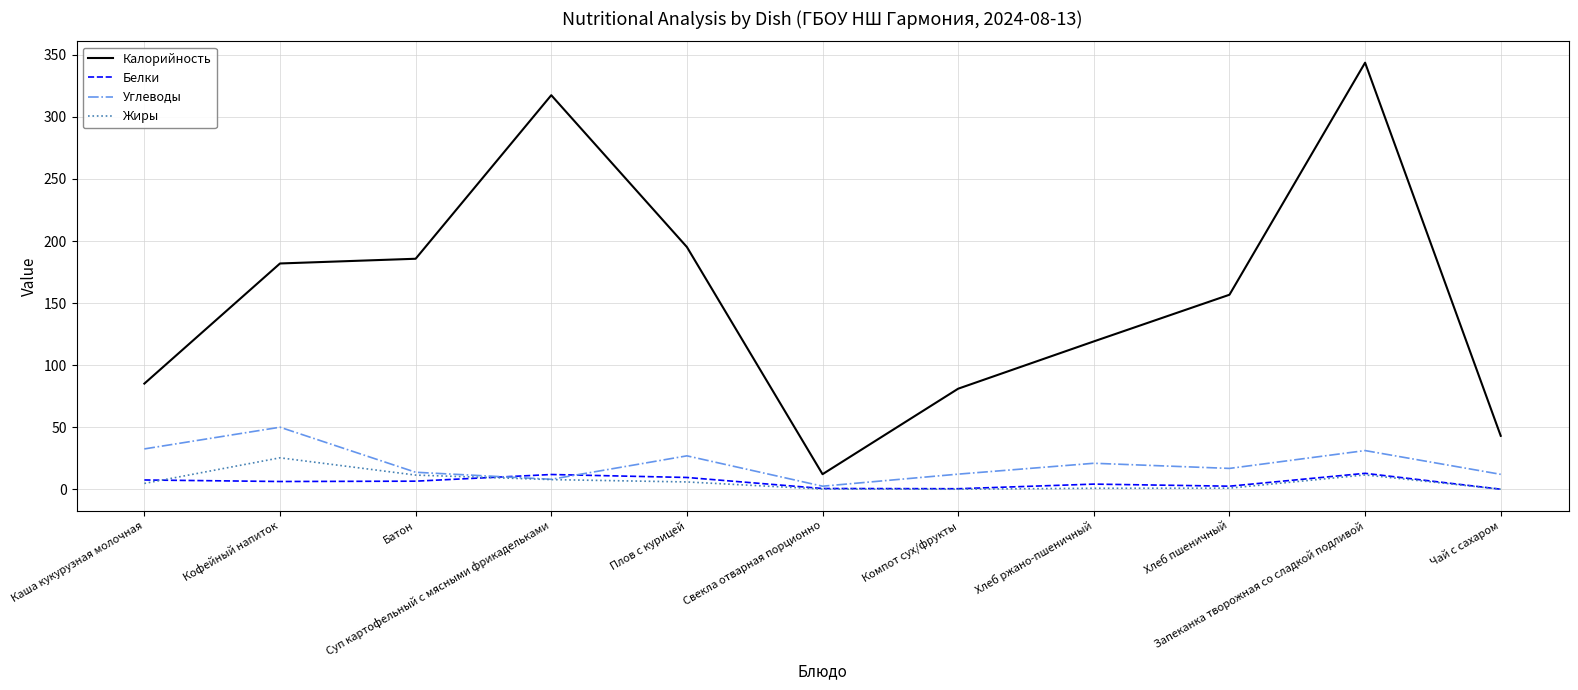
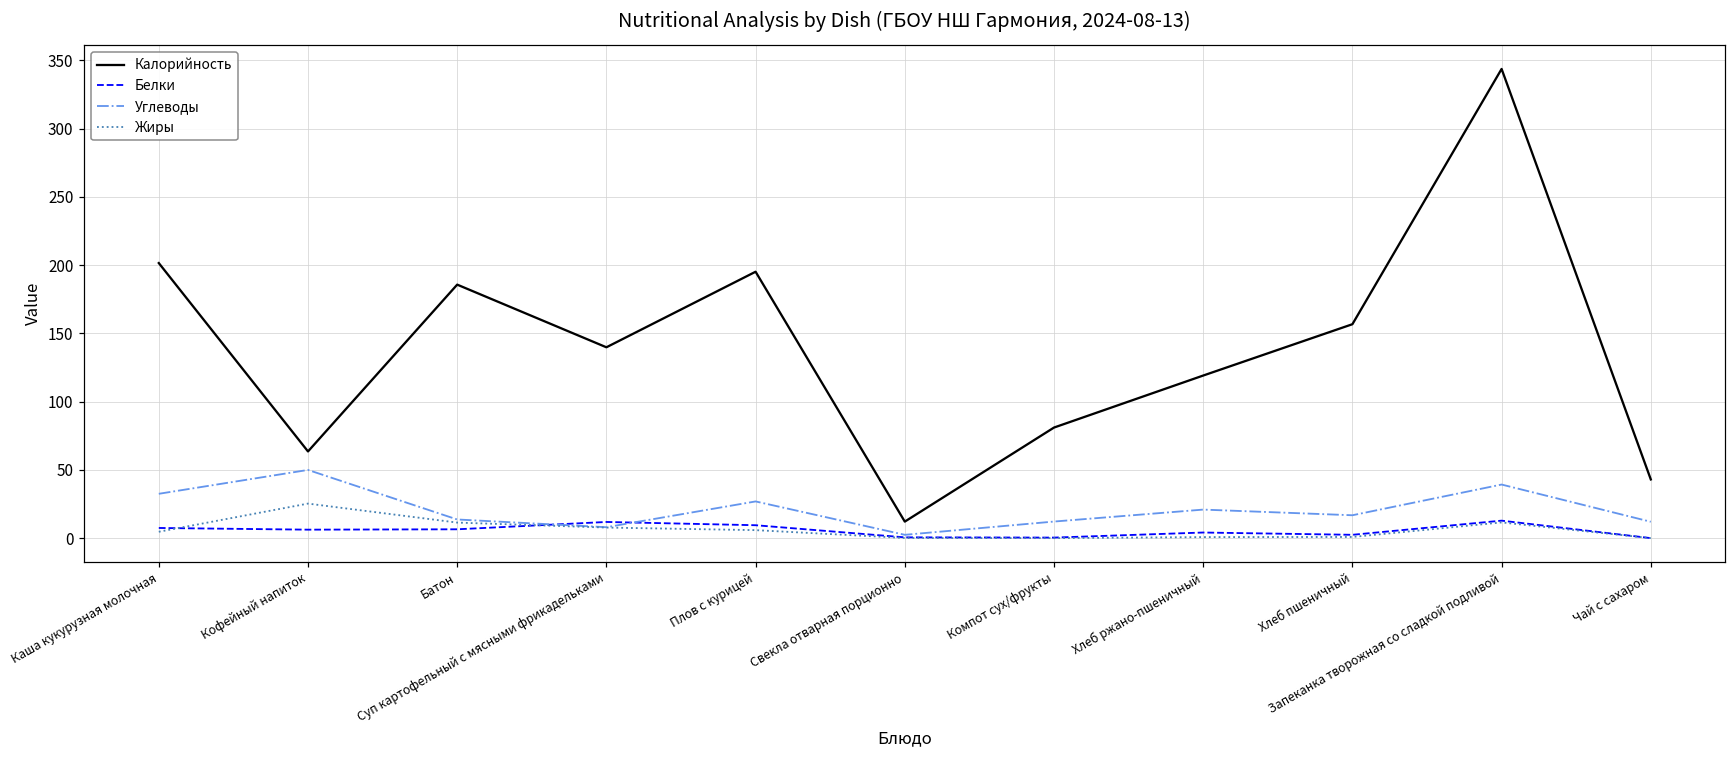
Калорийность, Каша кукурузная молочная: 85 -> 202
Калорийность, Кофейный напиток: 182 -> 64
Калорийность, Суп картофельный с мясными фрикадельками: 318 -> 140
Углеводы, Запеканка творожная со сладкой подливой: 31 -> 39
